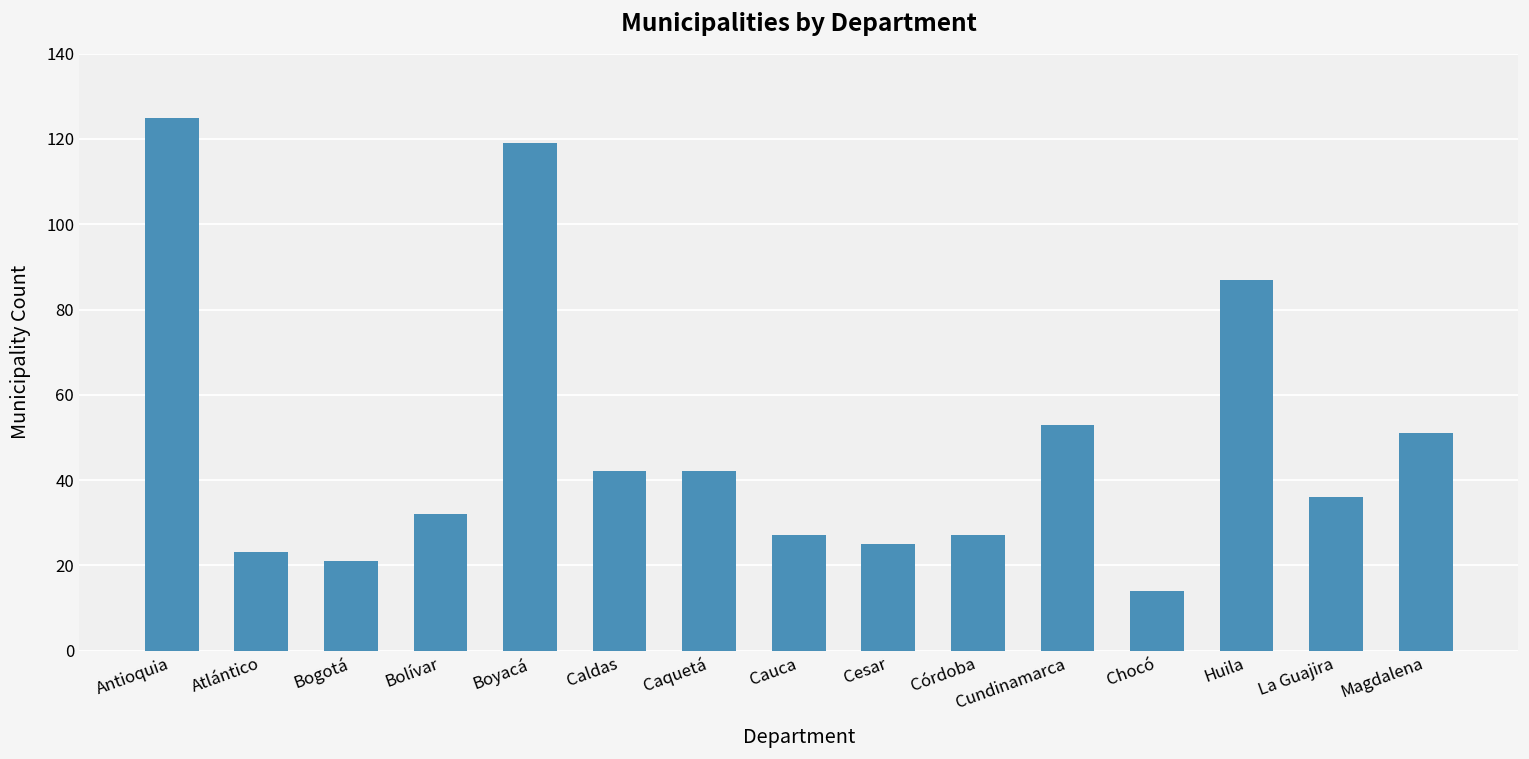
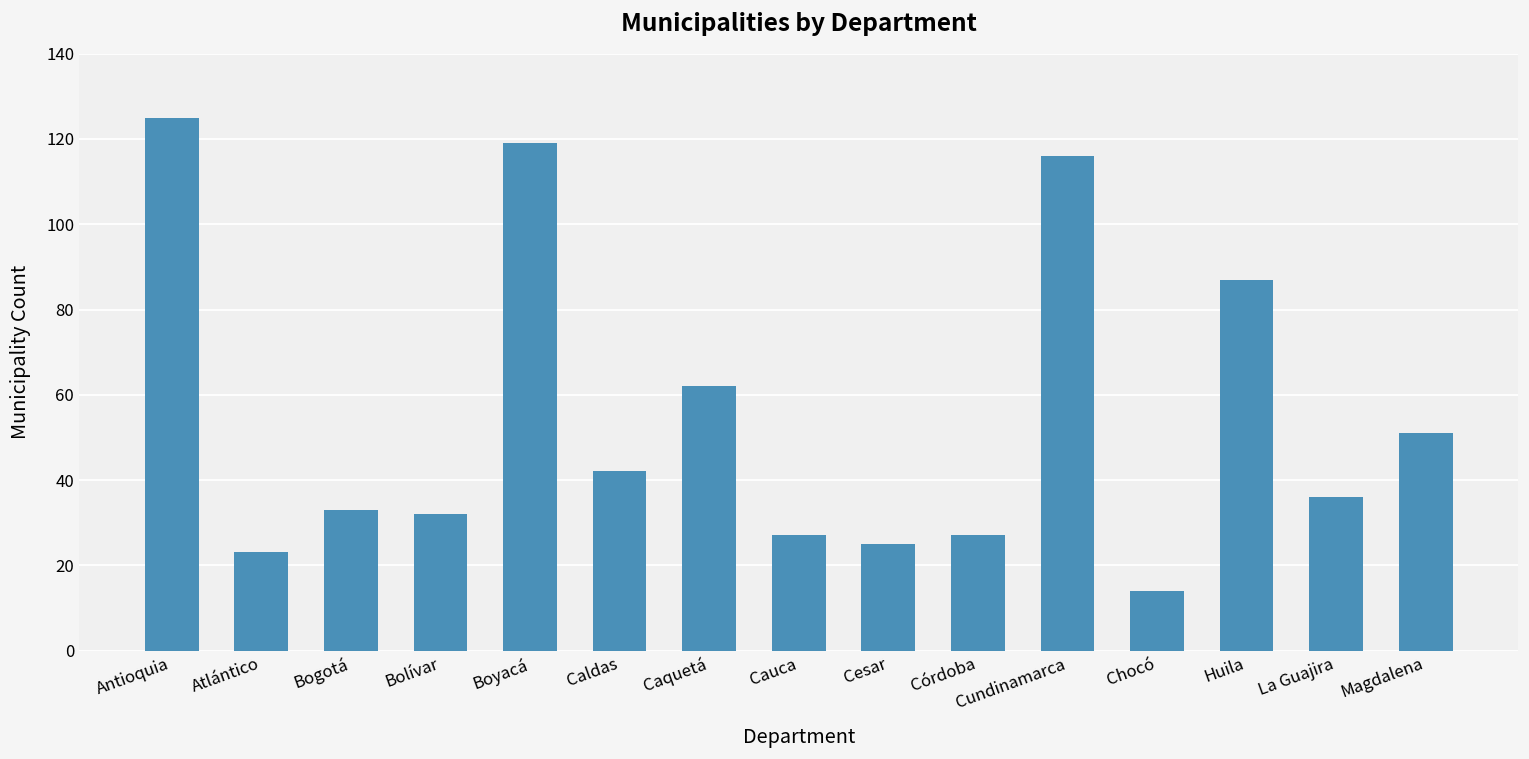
Bogotá: 21 -> 33
Caquetá: 42 -> 62
Cundinamarca: 53 -> 116
